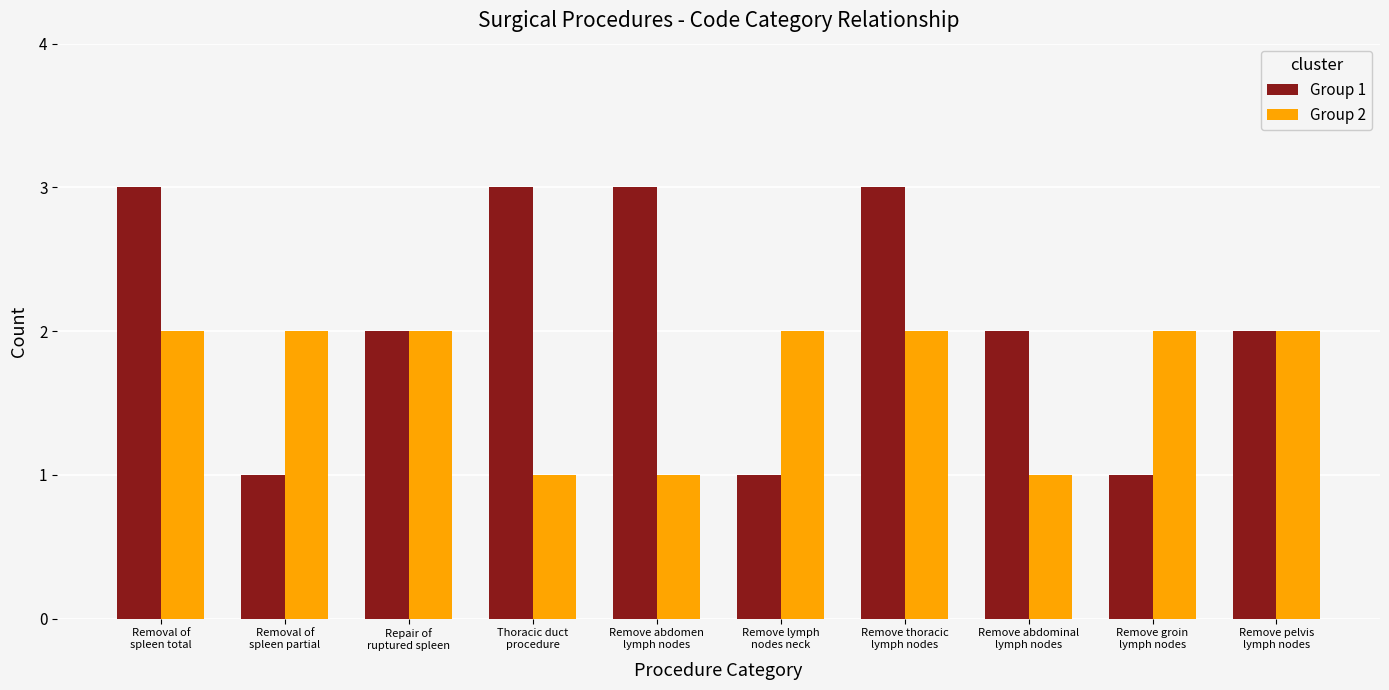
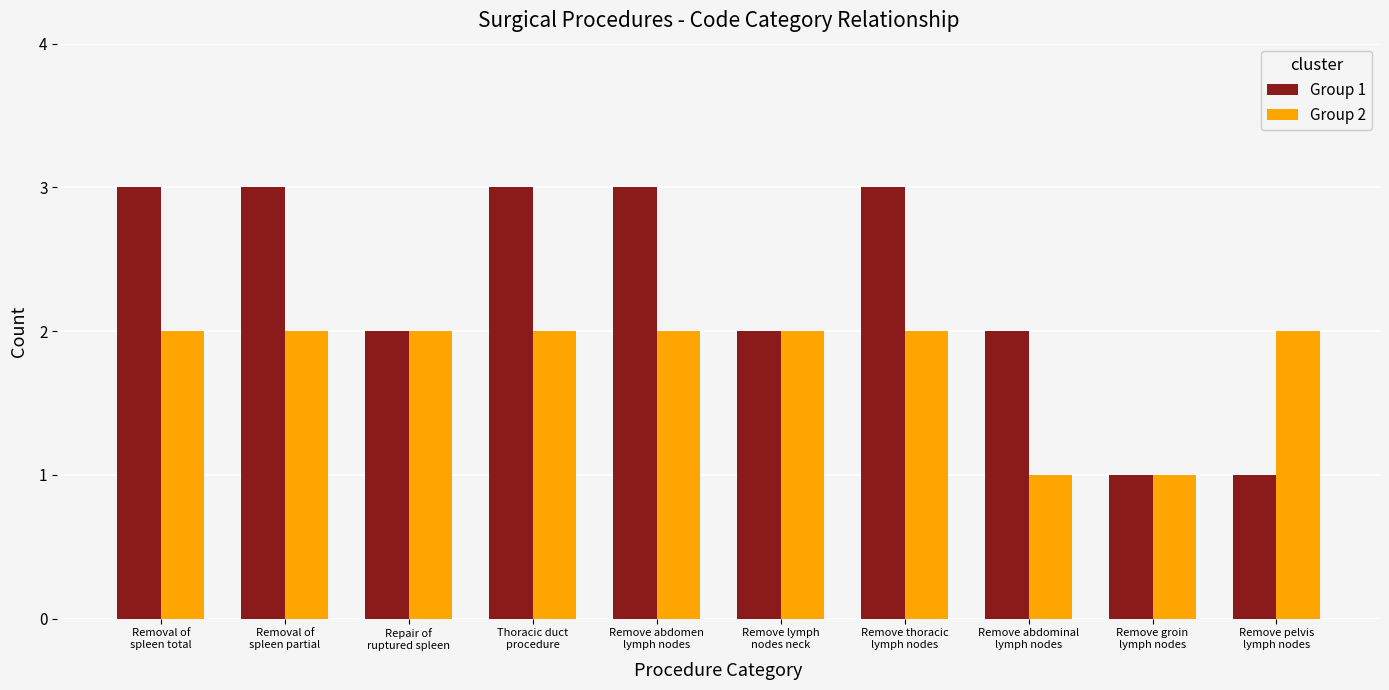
Group 1, Removal of spleen partial: 1 -> 3
Group 2, Thoracic duct procedure: 1 -> 2
Group 2, Remove abdomen lymph nodes: 1 -> 2
Group 1, Remove lymph nodes neck: 1 -> 2
Group 2, Remove groin lymph nodes: 2 -> 1
Group 1, Remove pelvis lymph nodes: 2 -> 1
